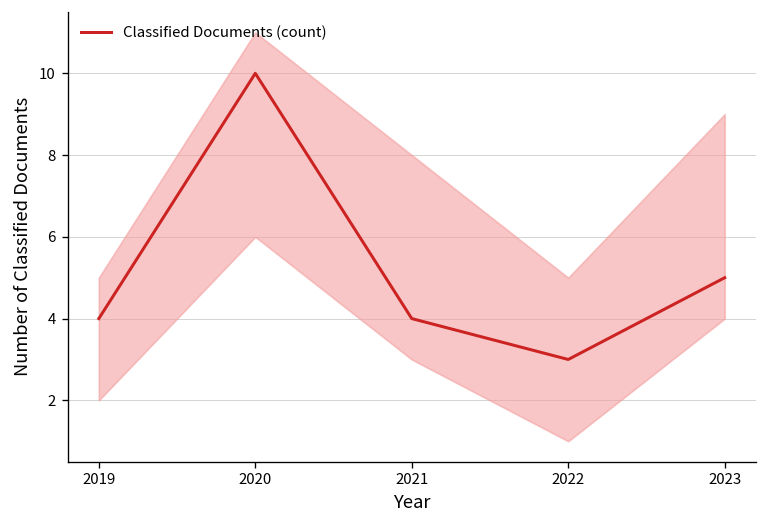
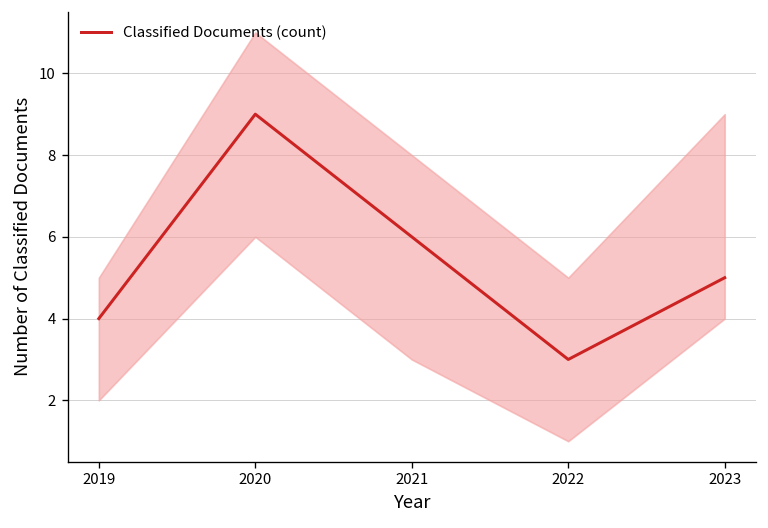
Classified Documents (count), 2020: 10 -> 9
Classified Documents (count), 2021: 4 -> 6
